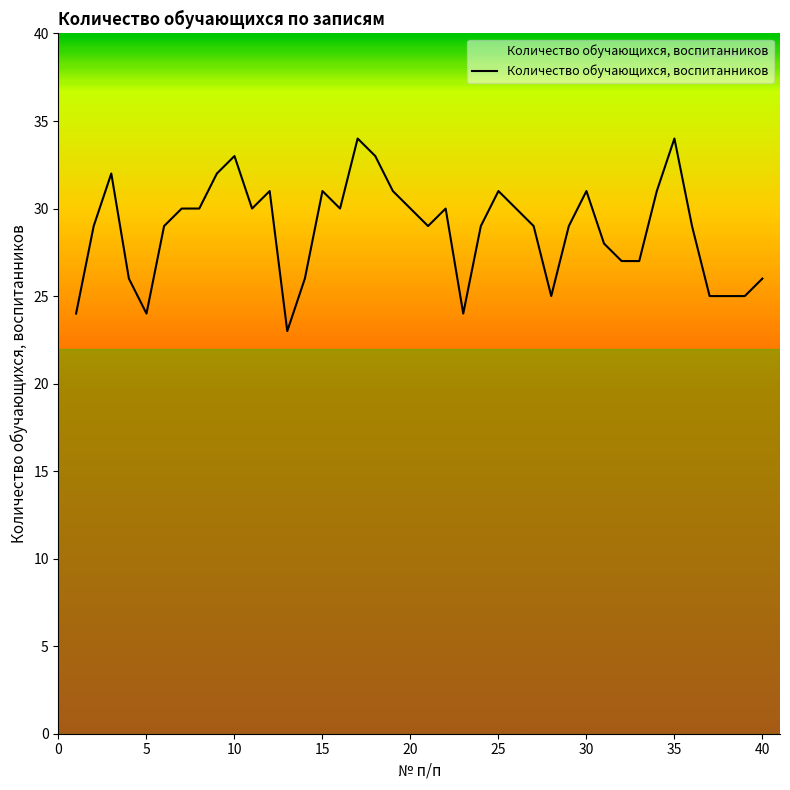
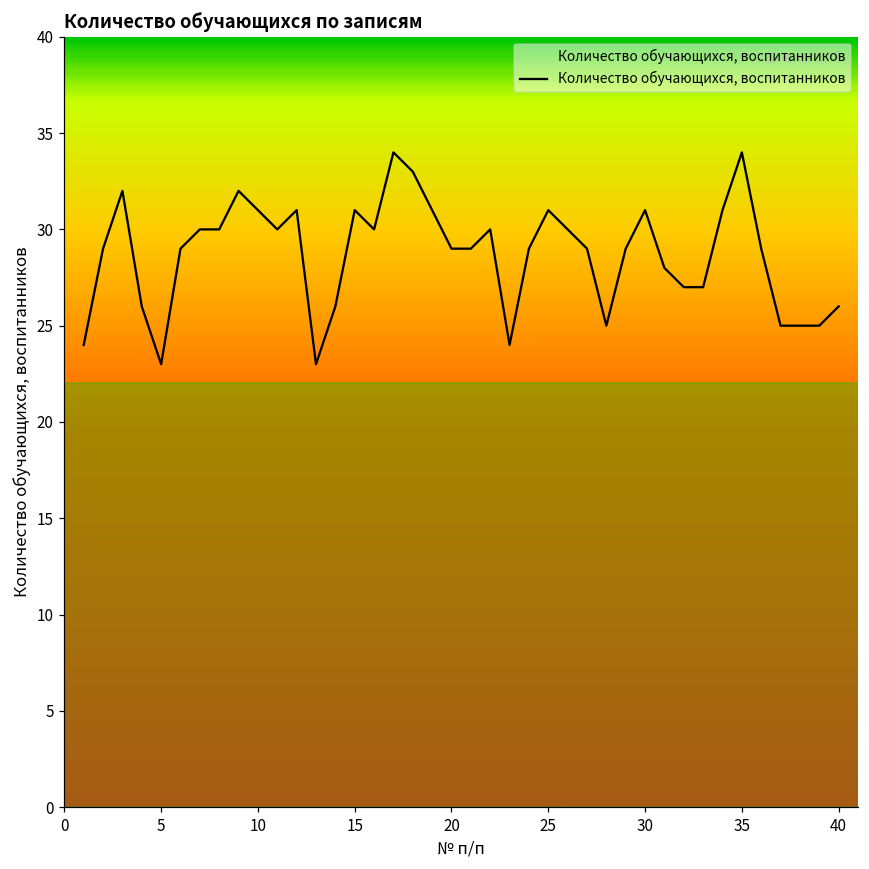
5: 24 -> 23
10: 33 -> 31
20: 30 -> 29
